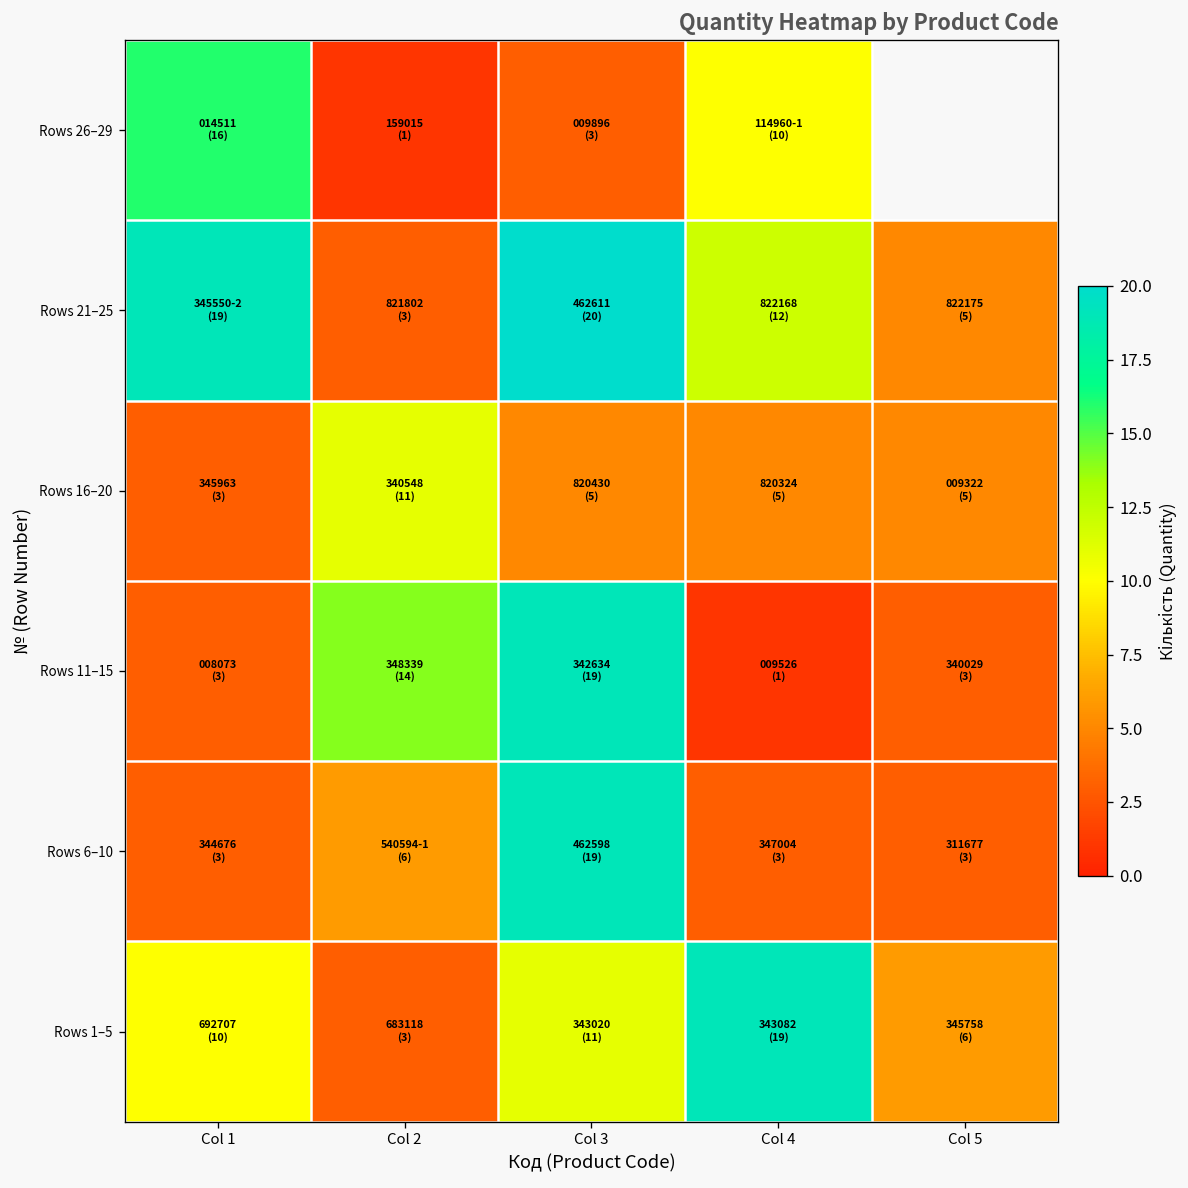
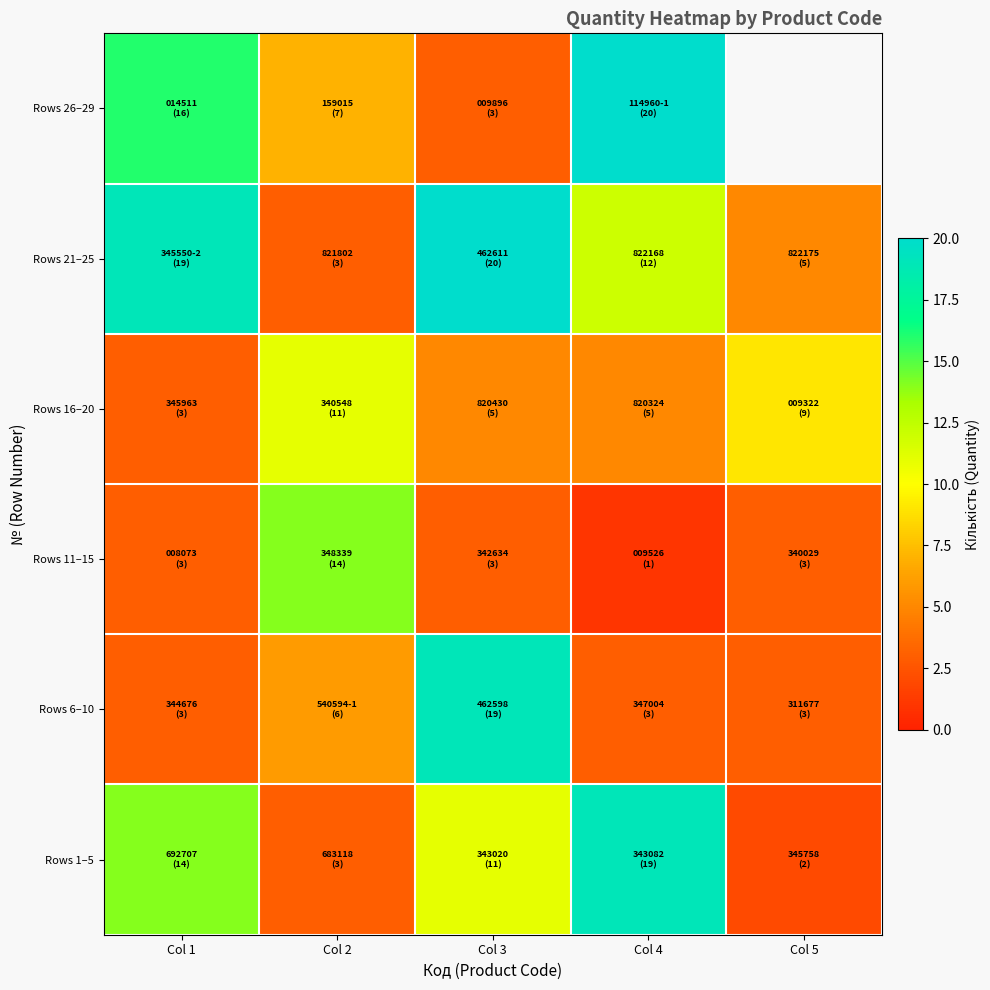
Rows 26–29, Col 2: (1) -> (7)
Rows 26–29, Col 4: (10) -> (20)
Rows 16–20, Col 5: (5) -> (9)
Rows 11–15, Col 3: (19) -> (3)
Rows 1–5, Col 1: (10) -> (14)
Rows 1–5, Col 5: (6) -> (2)
